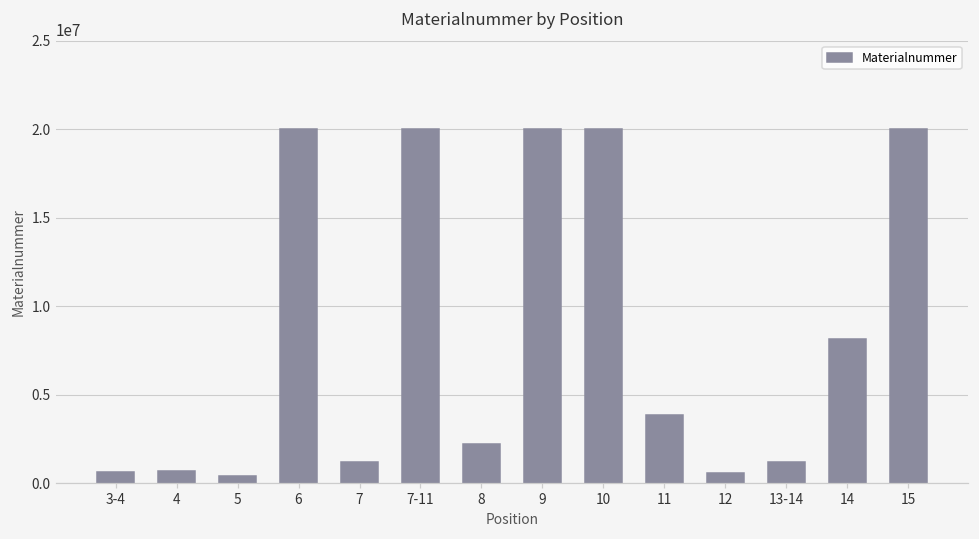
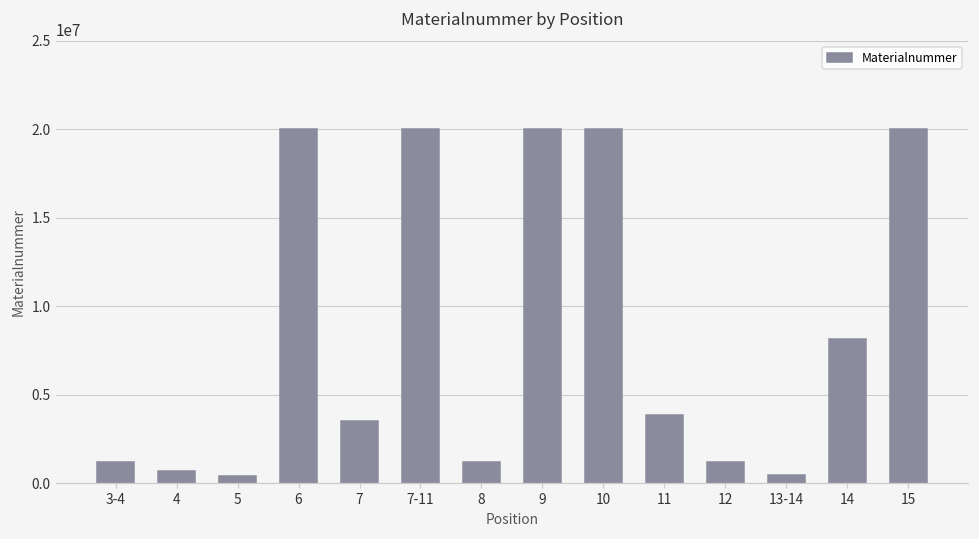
3-4: 600000 -> 1200000
7: 1200000 -> 3500000
8: 2200000 -> 1200000
12: 600000 -> 1200000
13-14: 1200000 -> 500000
